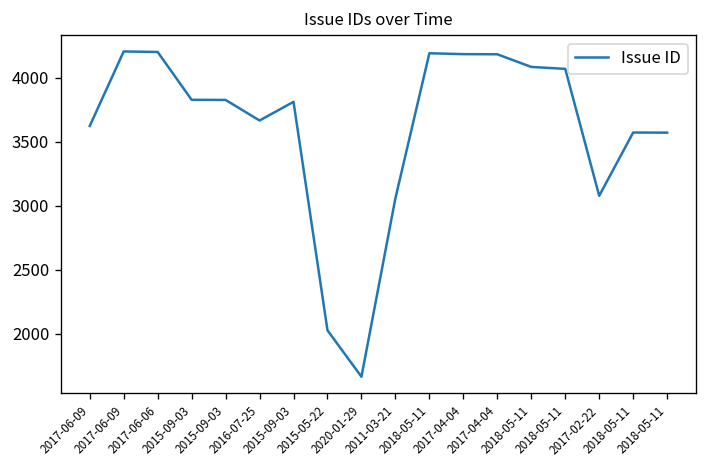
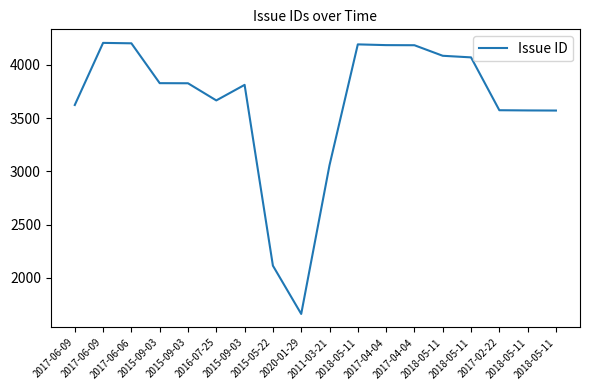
2015-05-22: 2030 -> 2120
2017-02-22: 3080 -> 3570
